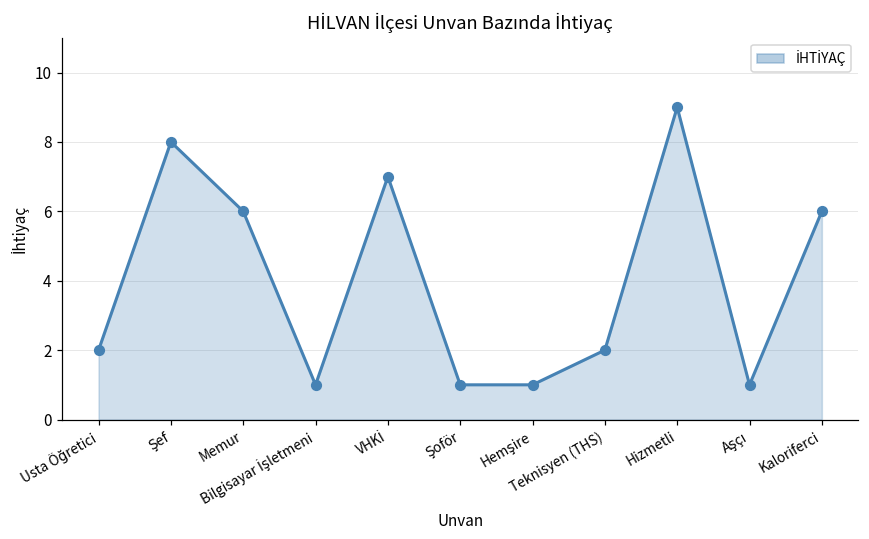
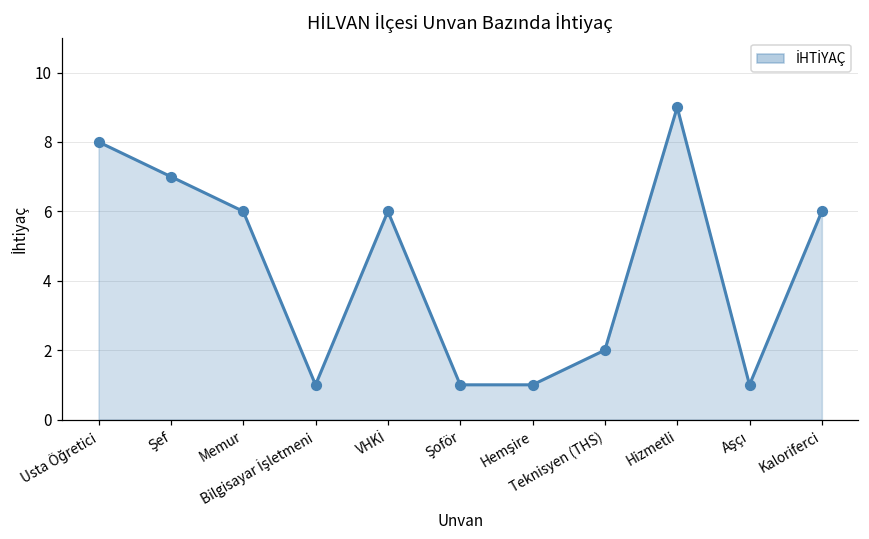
Usta Öğretici: 2 -> 8
Şef: 8 -> 7
VHKİ: 7 -> 6
